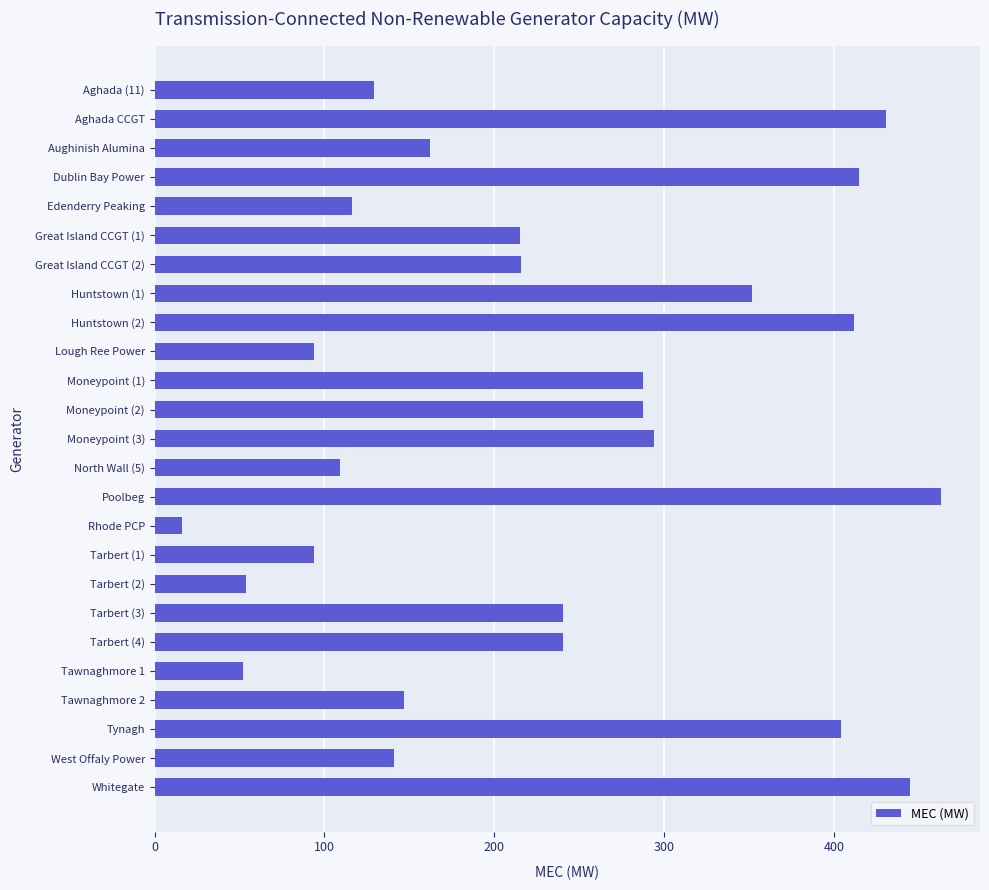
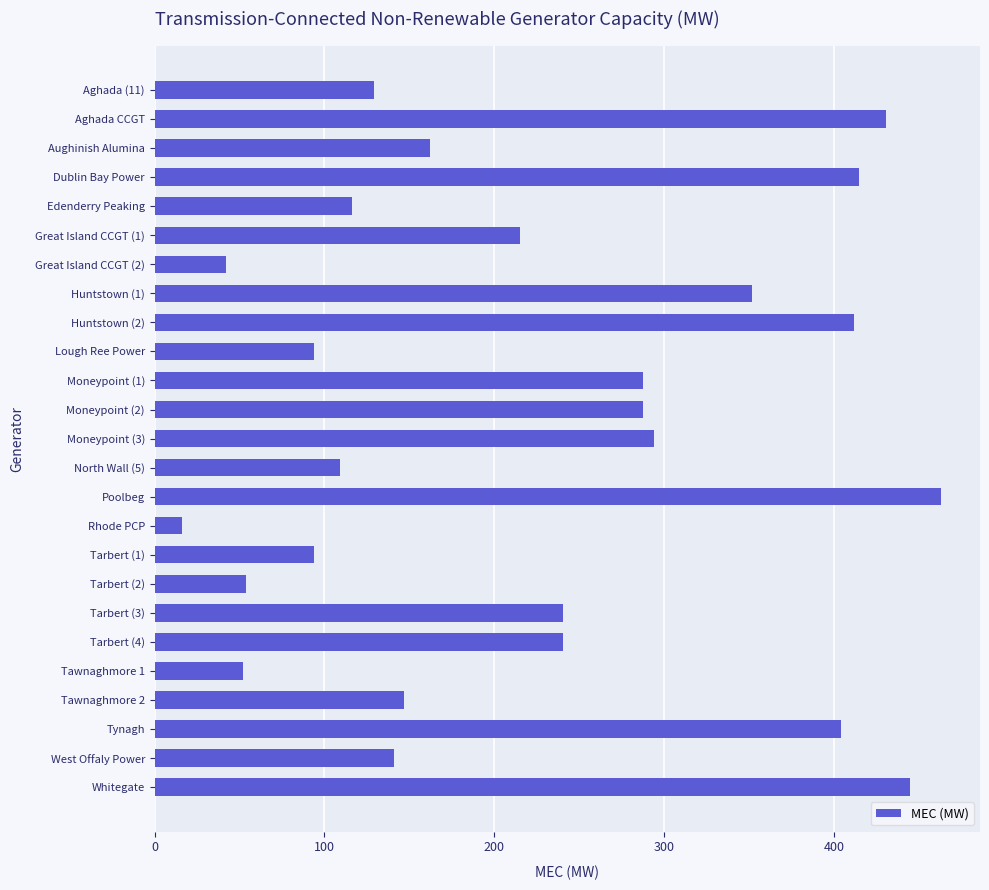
Great Island CCGT (2): 216 -> 42
